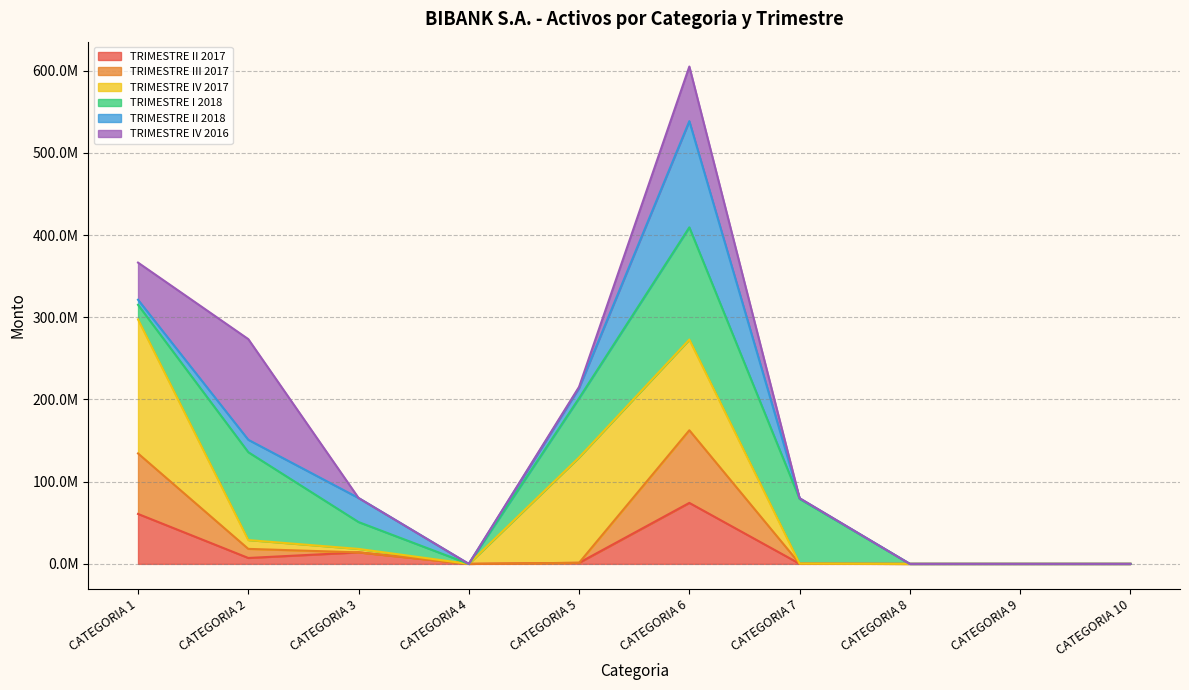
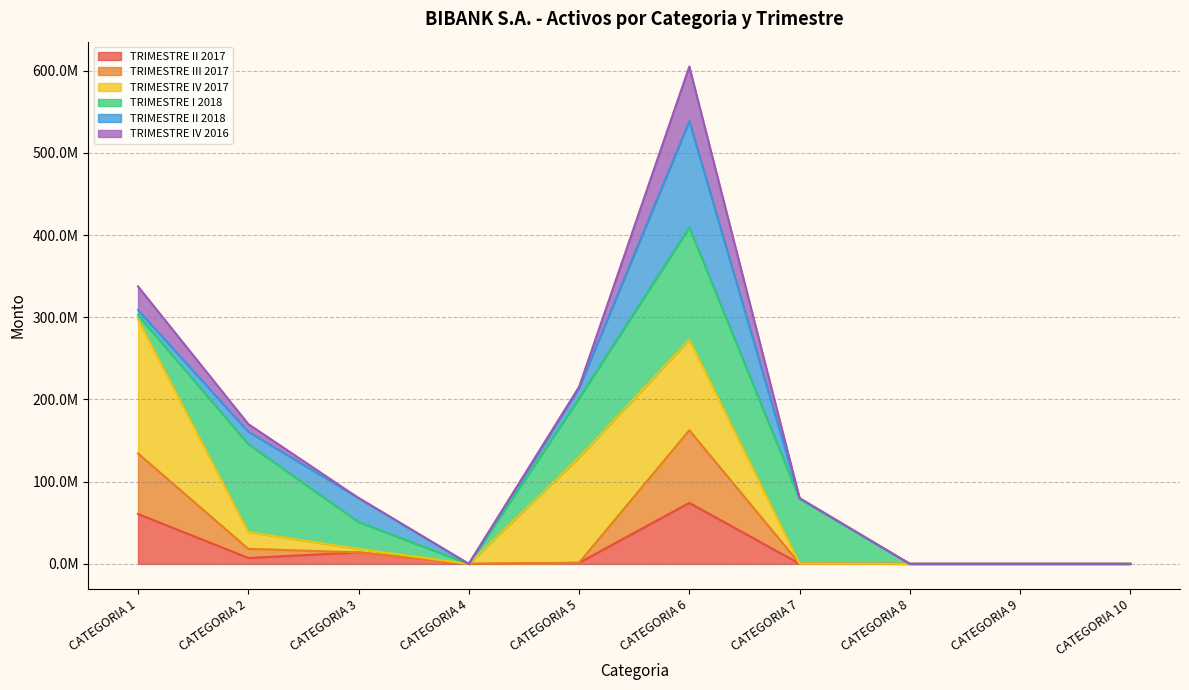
TRIMESTRE I 2018, CATEGORIA 1: 20000000 -> 10000000
TRIMESTRE IV 2016, CATEGORIA 1: 50000000 -> 30000000
TRIMESTRE IV 2017, CATEGORIA 2: 10000000 -> 20000000
TRIMESTRE IV 2016, CATEGORIA 2: 120000000 -> 10000000
